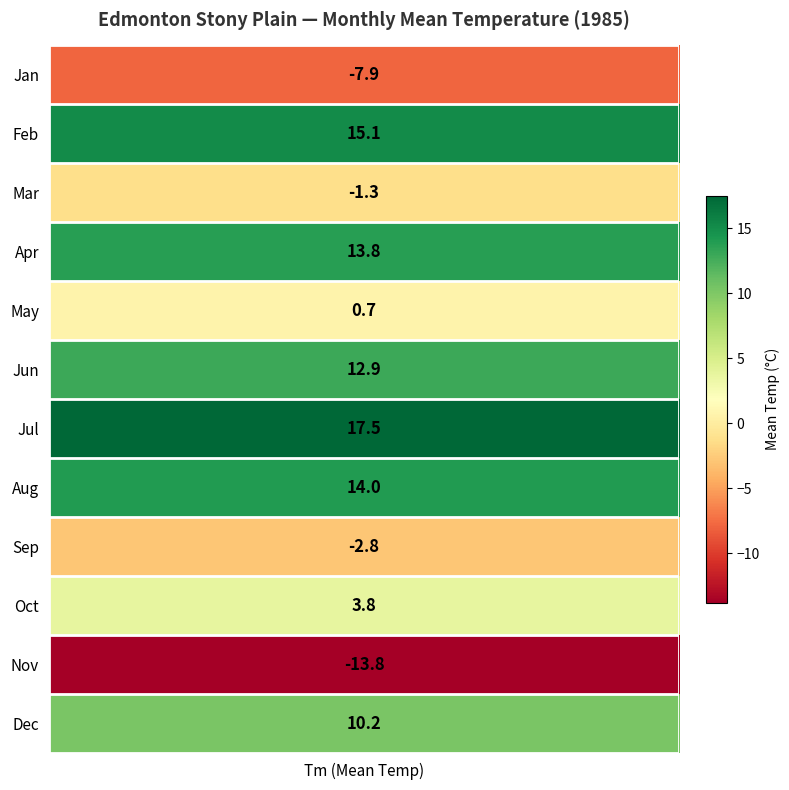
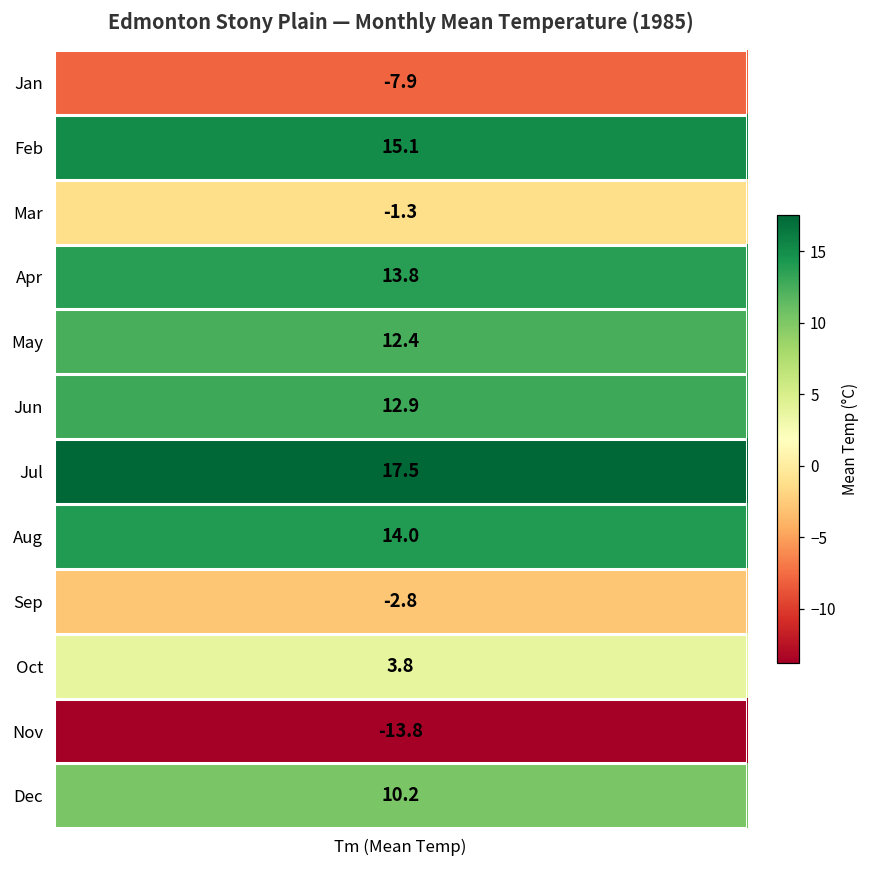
May, Tm (Mean Temp): 0.7 -> 12.4
